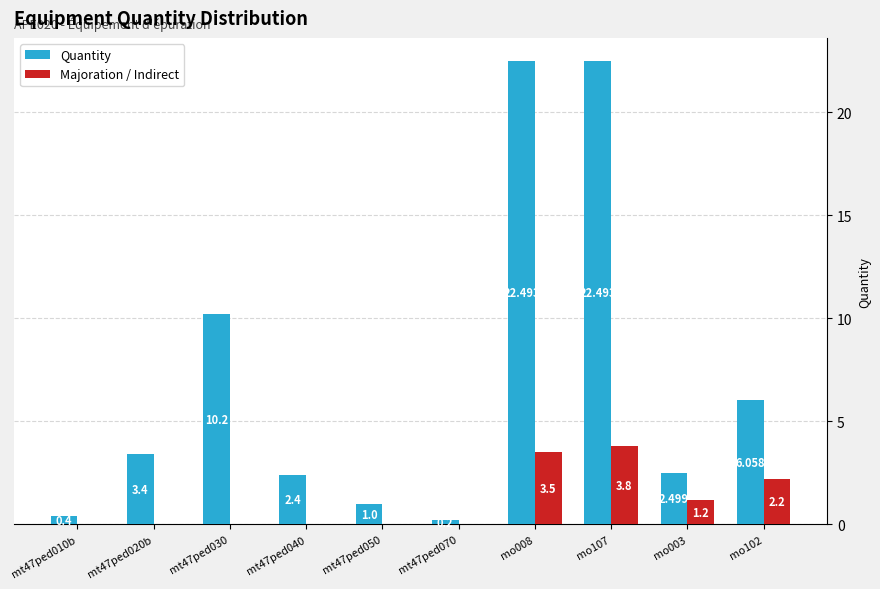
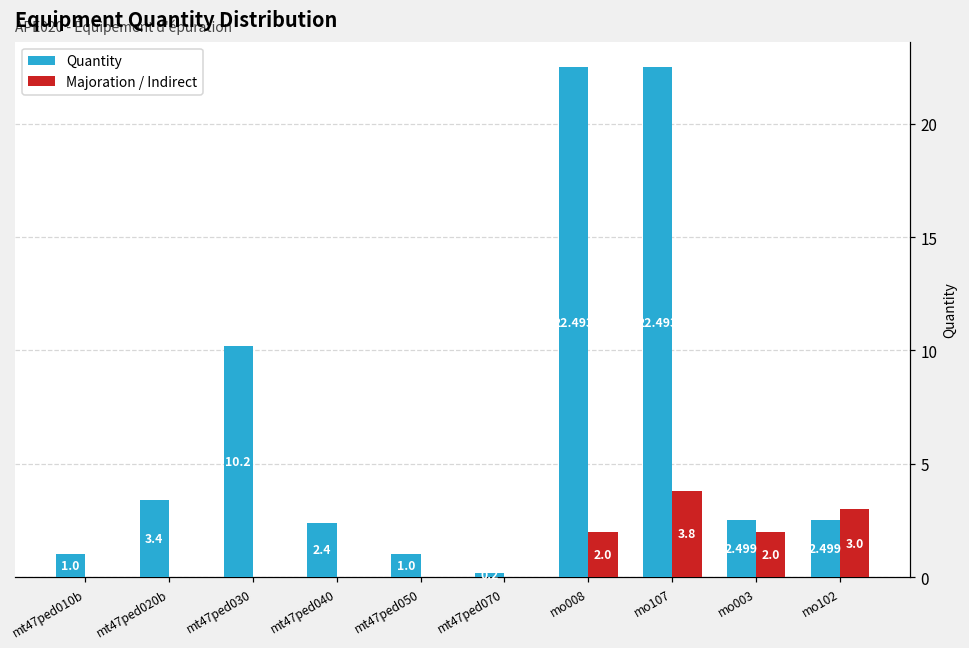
Quantity, mt47ped010b: 0.4 -> 1.0
Majoration / Indirect, mo008: 3.5 -> 2.0
Majoration / Indirect, mo003: 1.2 -> 2.0
Quantity, mo102: 6.058 -> 2.499
Majoration / Indirect, mo102: 2.2 -> 3.0
